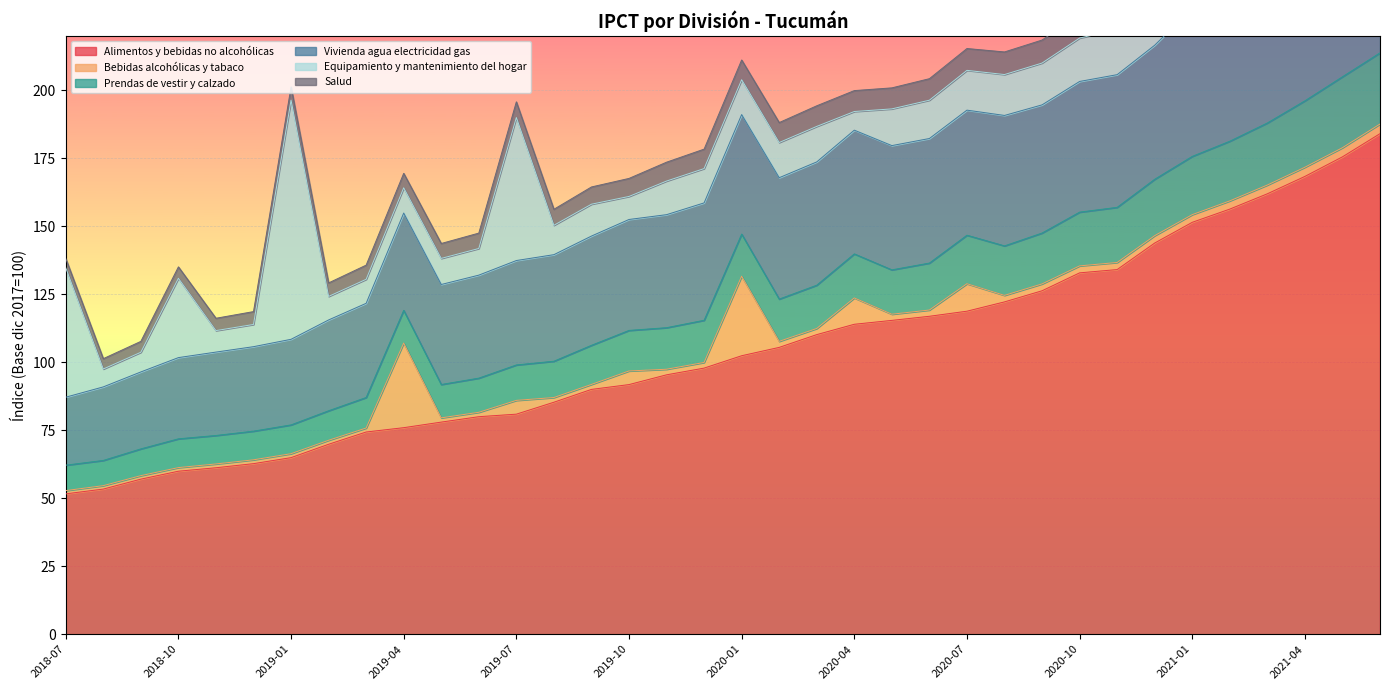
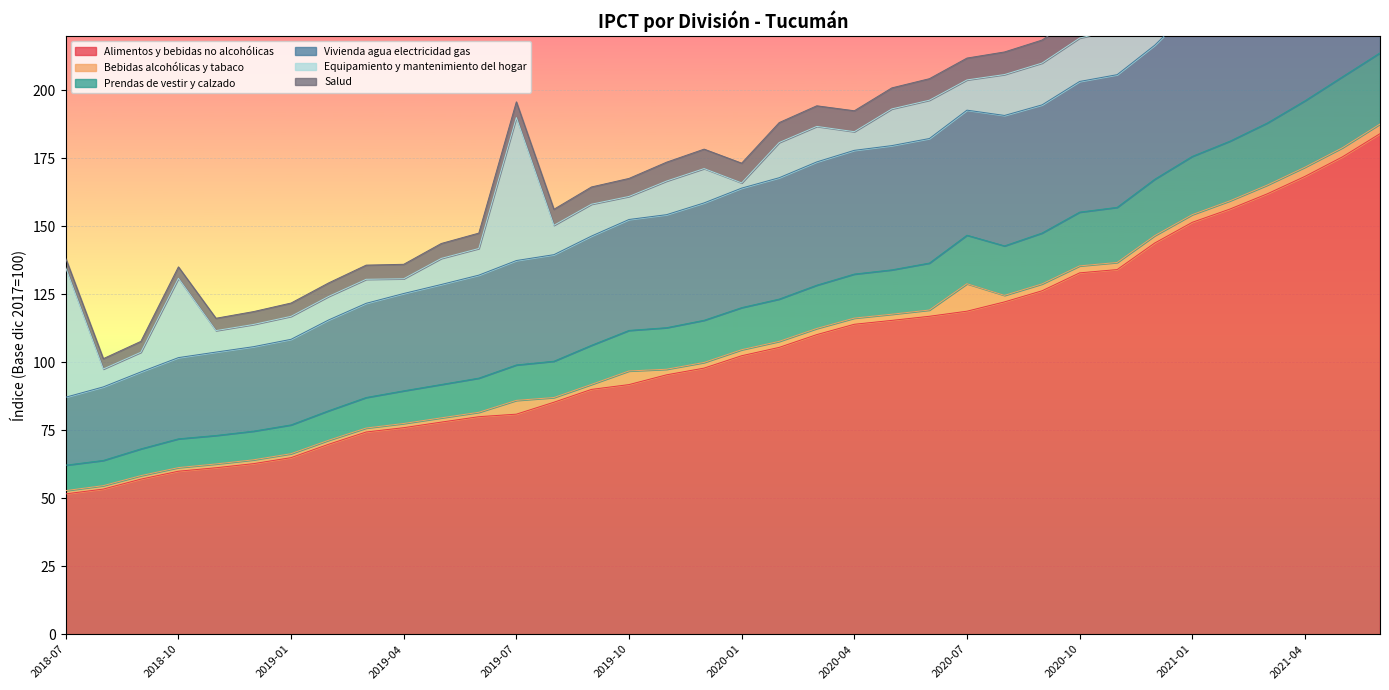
Equipamiento y mantenimiento del hogar, 2019-01: 88 -> 8
Bebidas alcohólicas y tabaco, 2019-04: 31 -> 2
Equipamiento y mantenimiento del hogar, 2019-04: 9 -> 5
Bebidas alcohólicas y tabaco, 2020-01: 29 -> 2
Equipamiento y mantenimiento del hogar, 2020-01: 13 -> 2
Bebidas alcohólicas y tabaco, 2020-04: 10 -> 2
Equipamiento y mantenimiento del hogar, 2020-07: 15 -> 11
